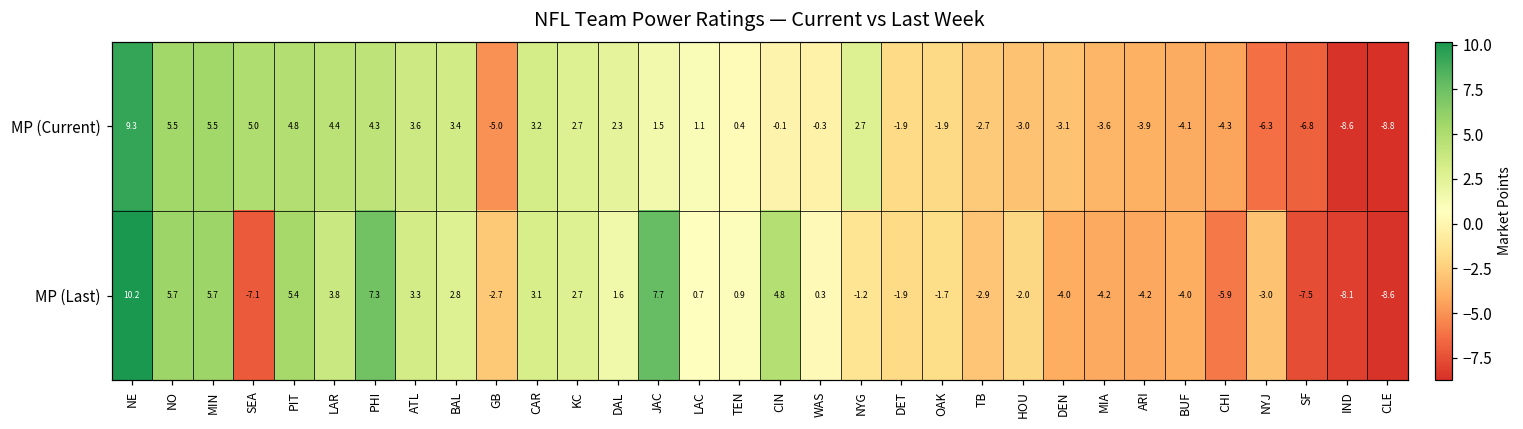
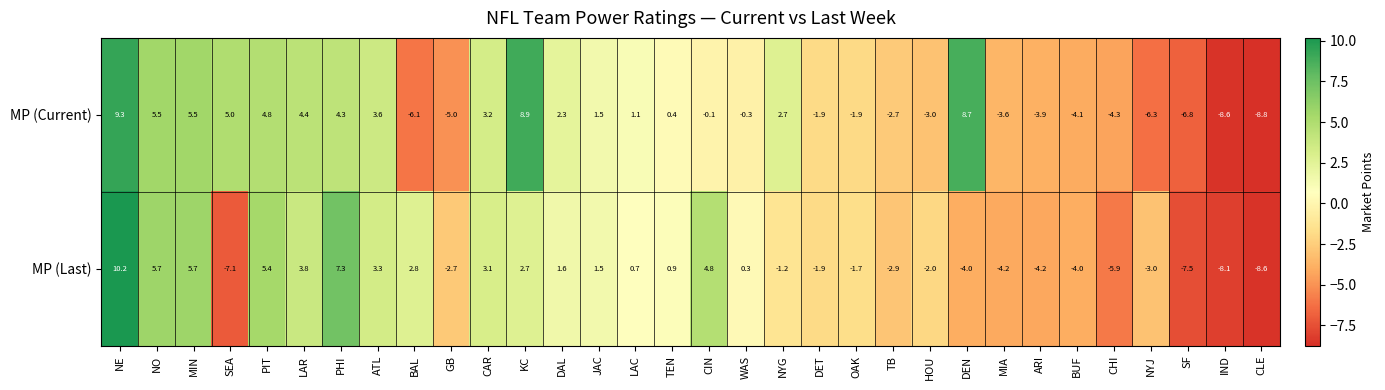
MP (Current), BAL: 3.4 -> -6.1
MP (Current), KC: 2.7 -> 8.9
MP (Current), DEN: -3.1 -> 8.7
MP (Last), JAC: 7.7 -> 1.5
